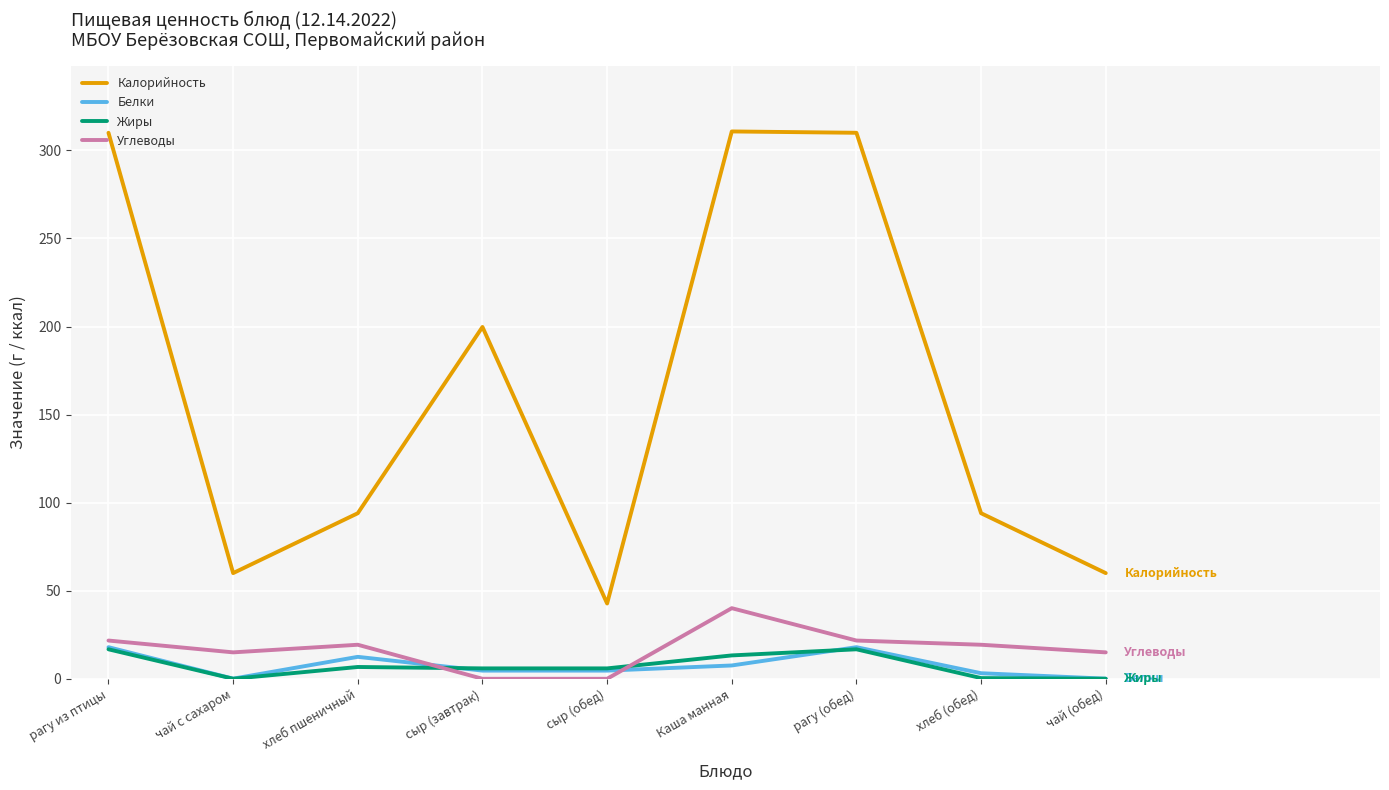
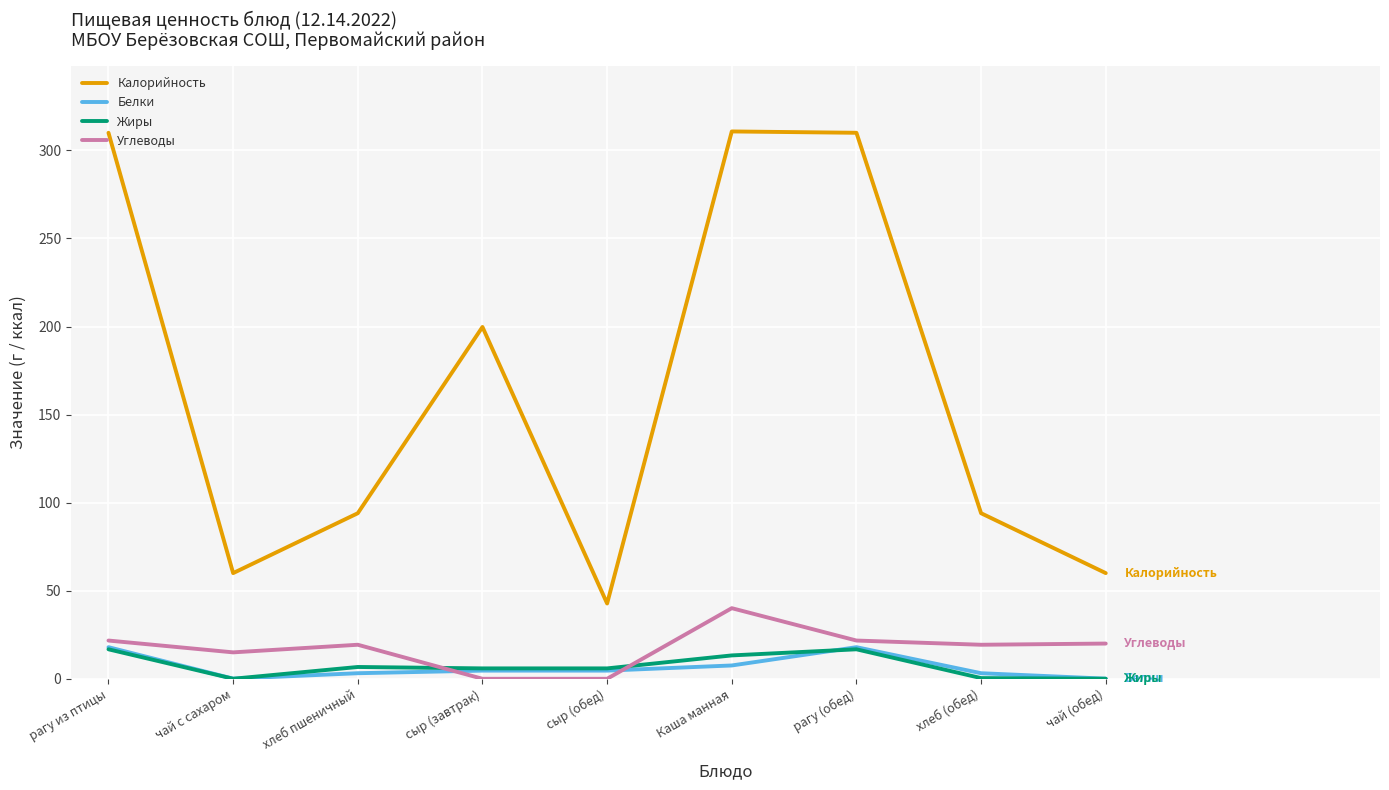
Белки, хлеб пшеничный: 12 -> 3
Углеводы, чай (обед): 15 -> 20
